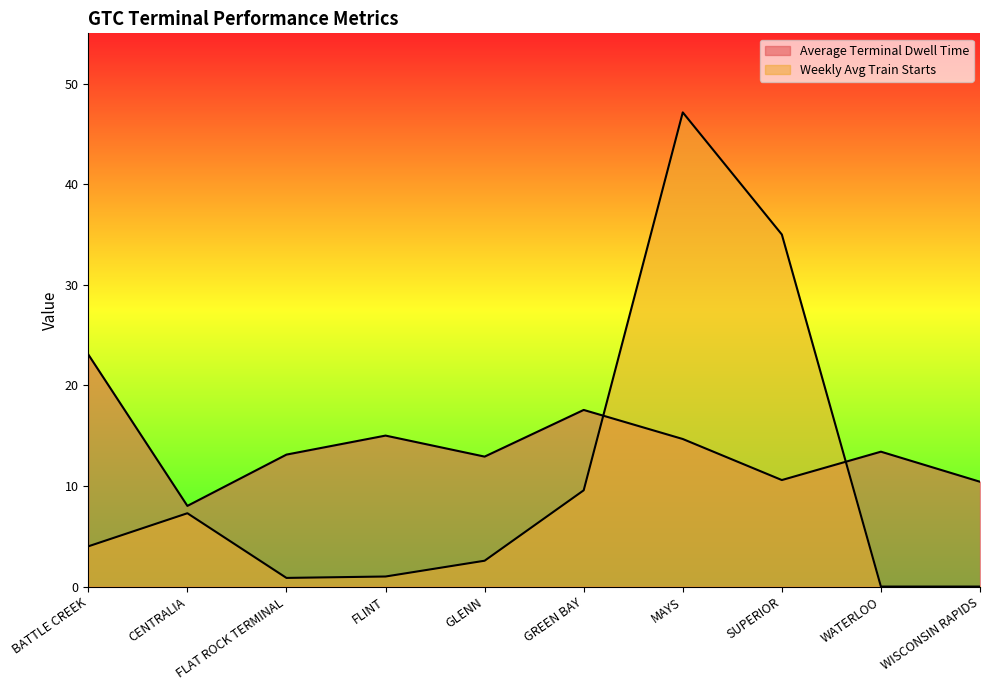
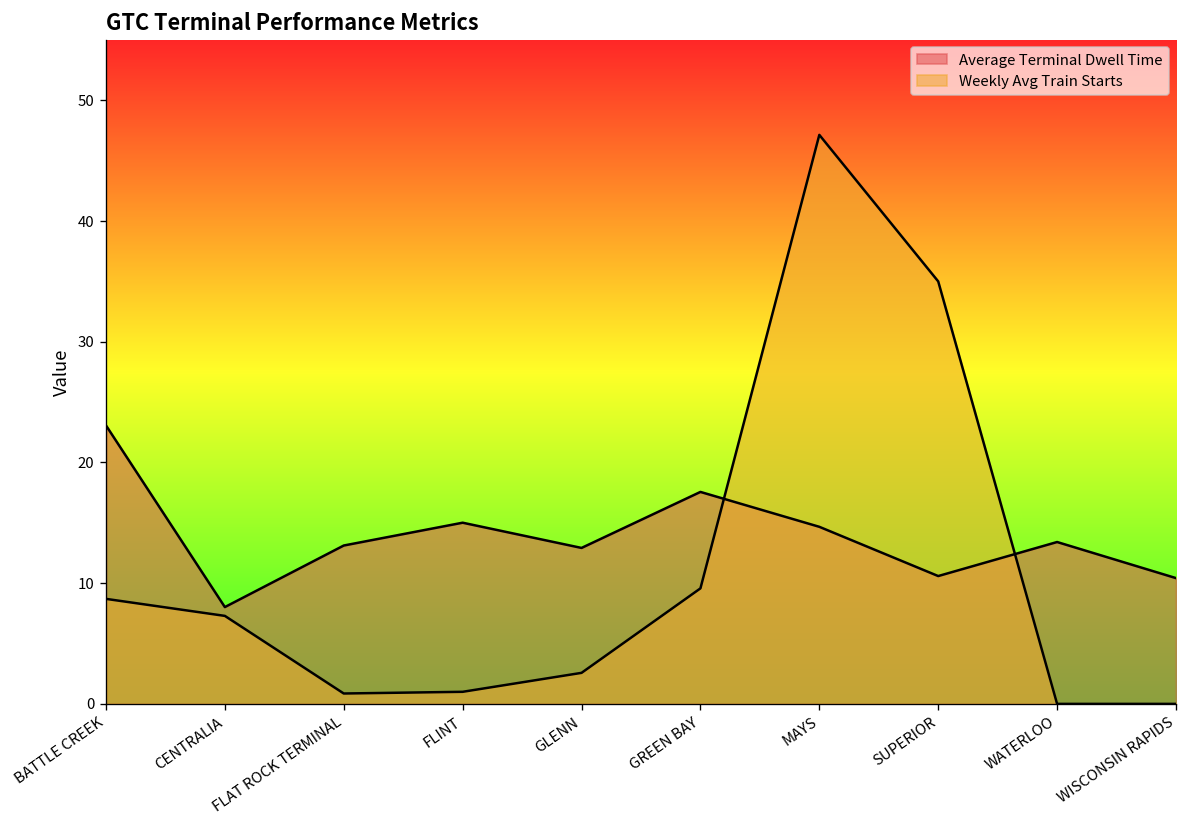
Weekly Avg Train Starts, BATTLE CREEK: 4.0 -> 8.7
